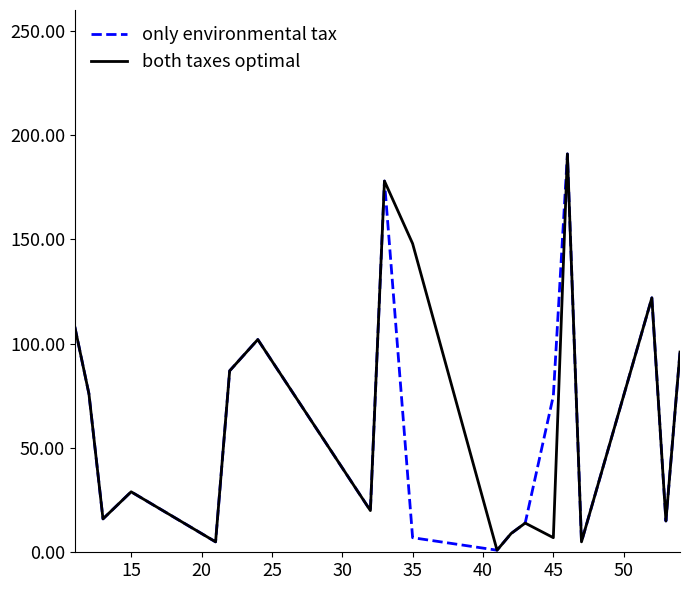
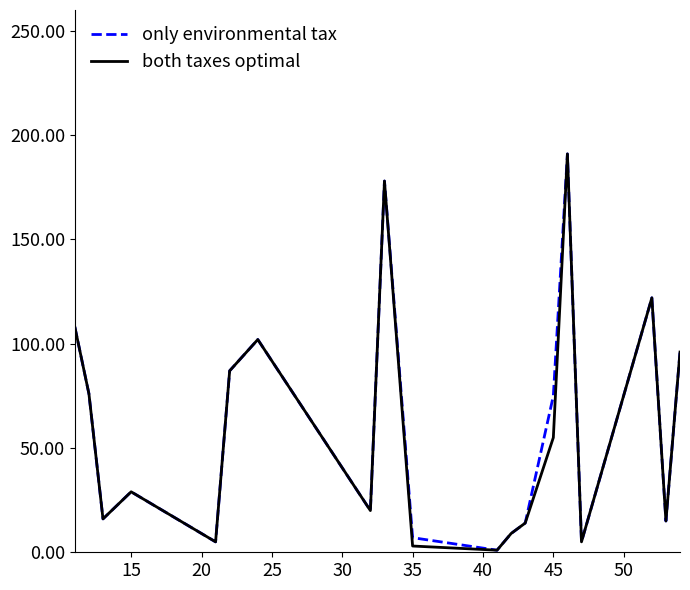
both taxes optimal, 35: 148 -> 3
both taxes optimal, 45: 7 -> 55
